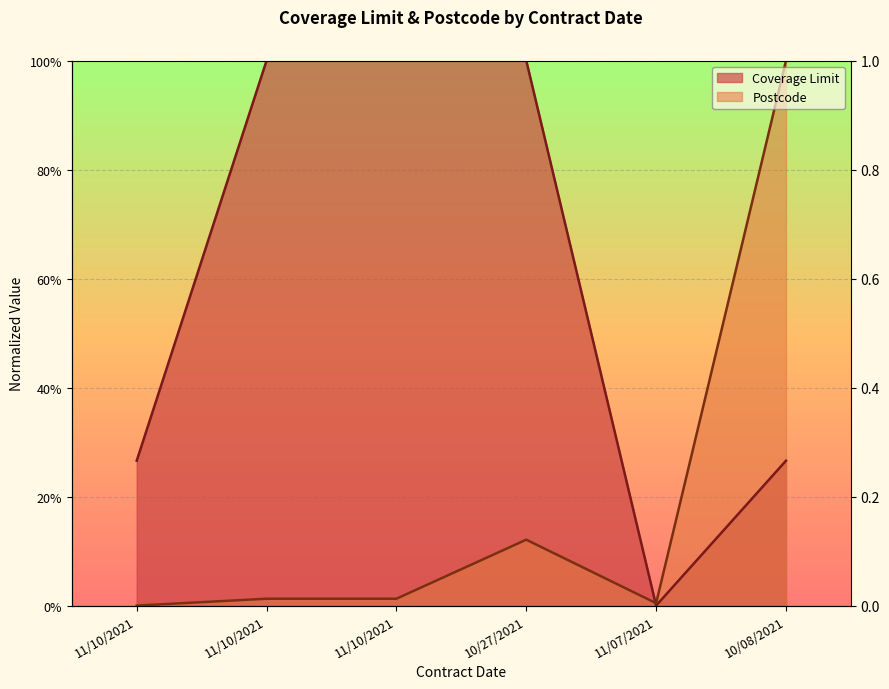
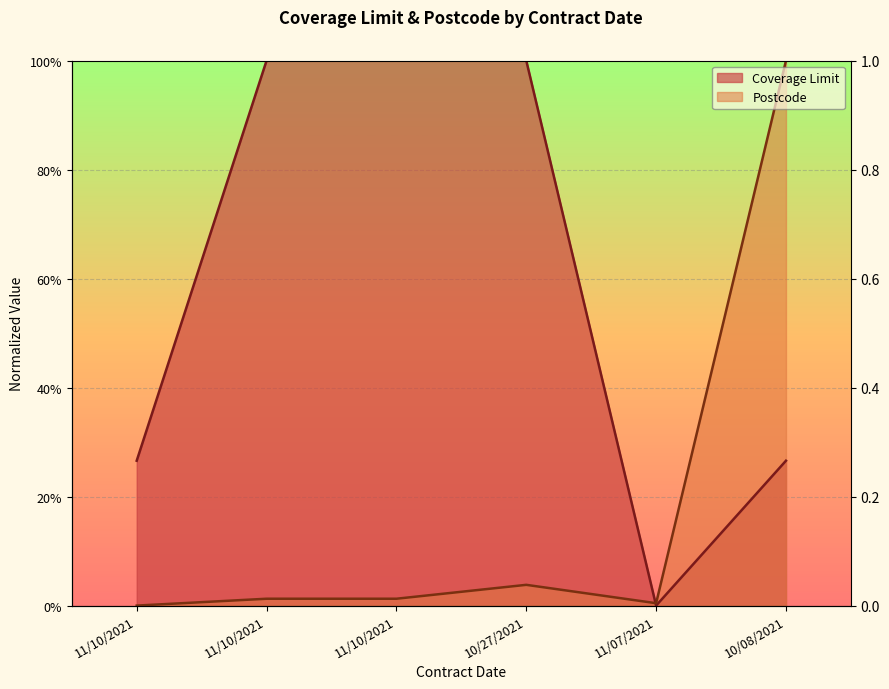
Postcode, 10/27/2021: 12% -> 4%
